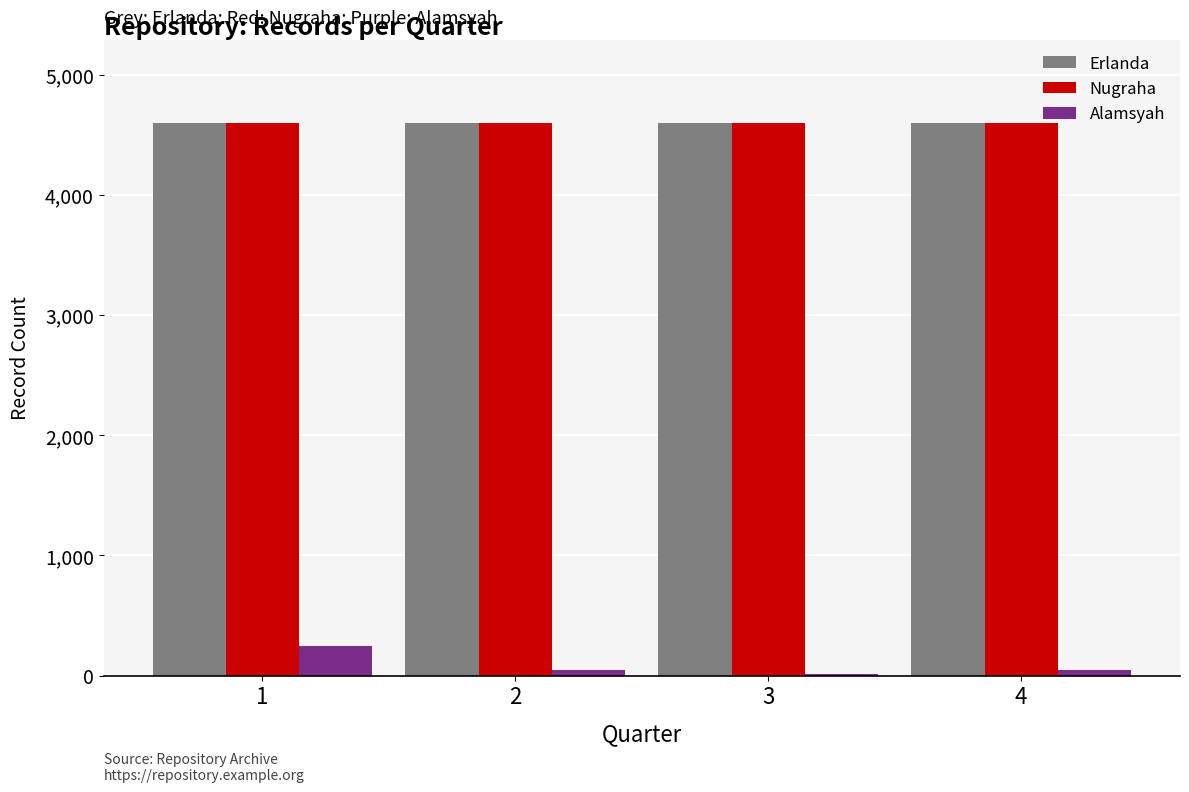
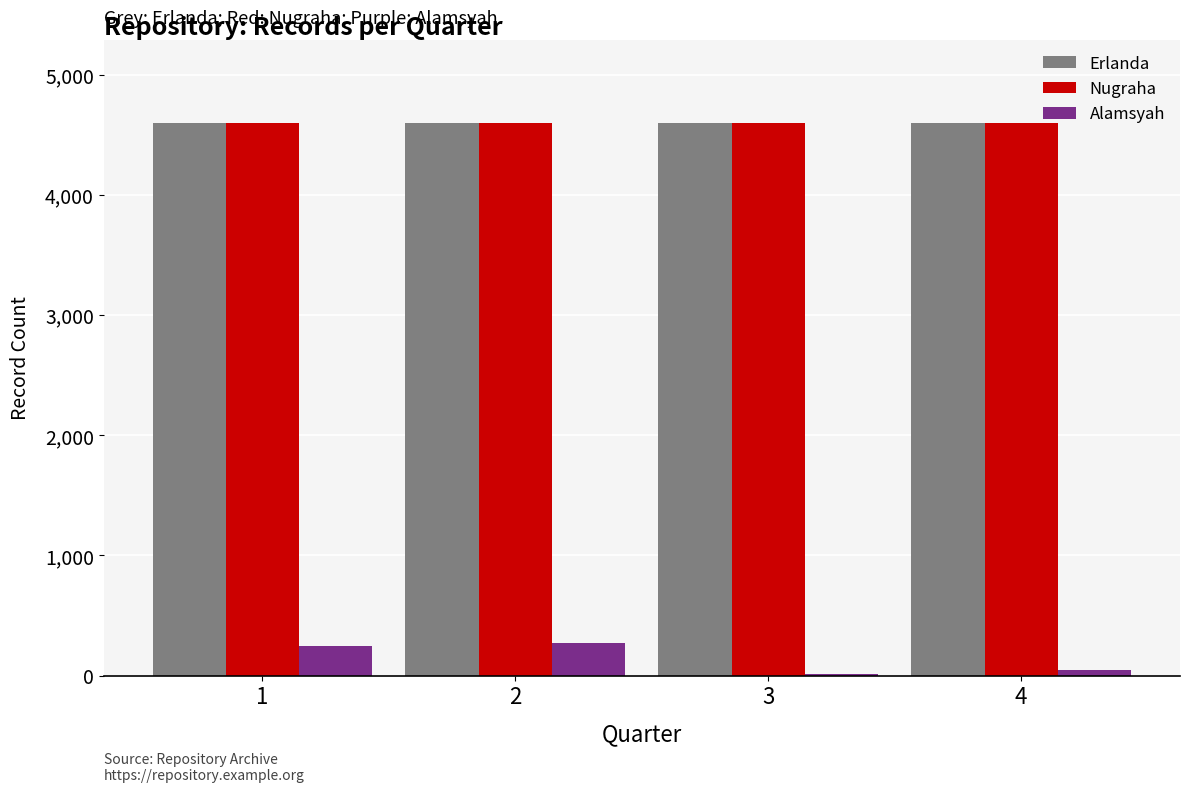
Alamsyah, 2: 50 -> 270
